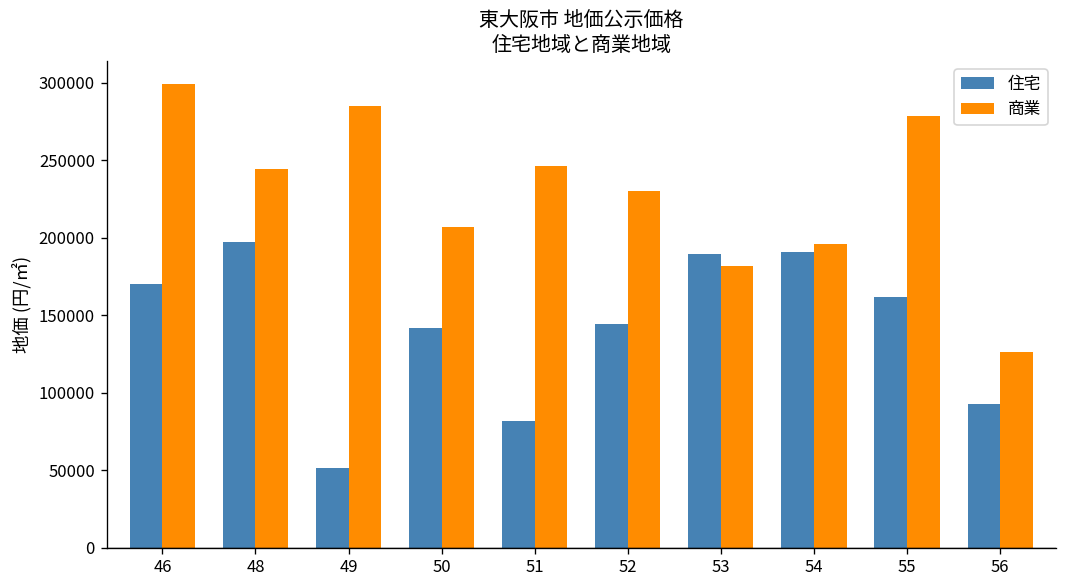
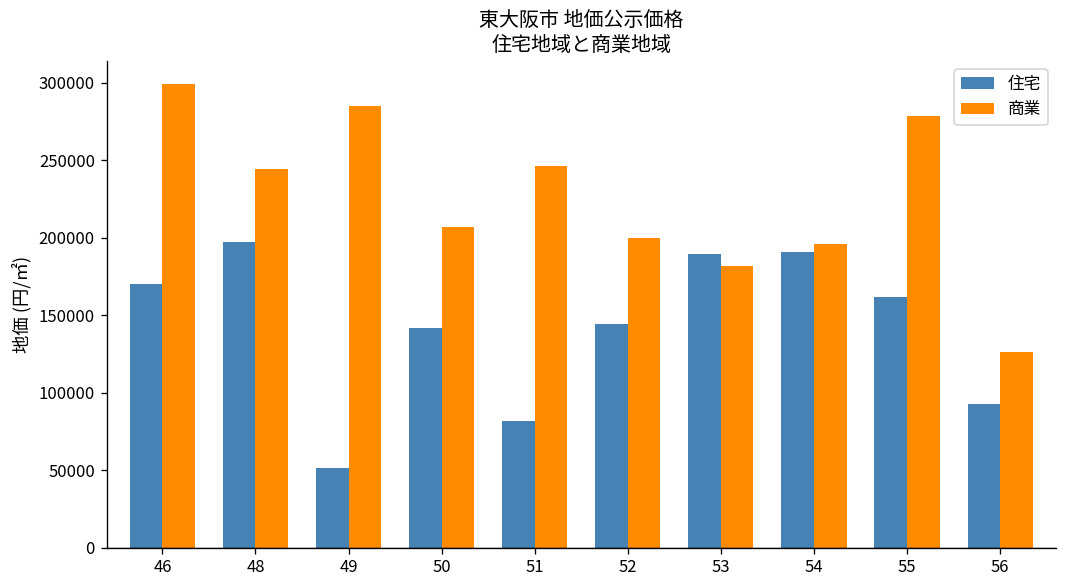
商業, 52: 230000 -> 200000
